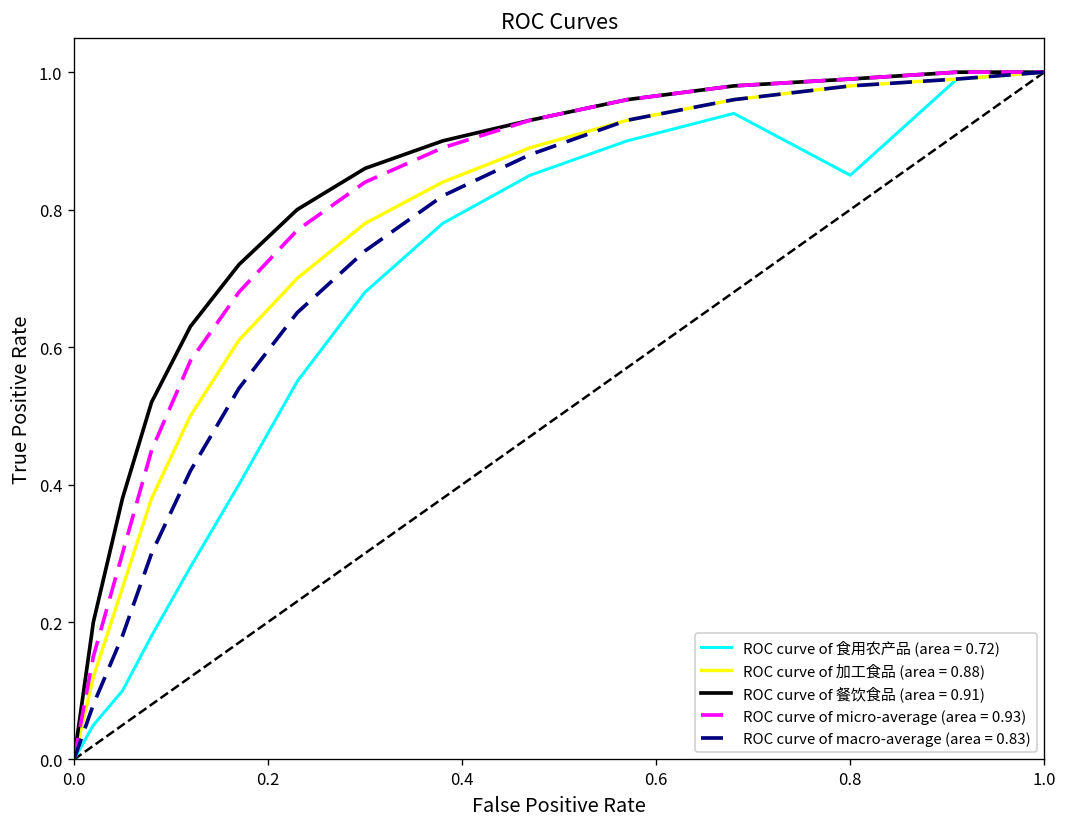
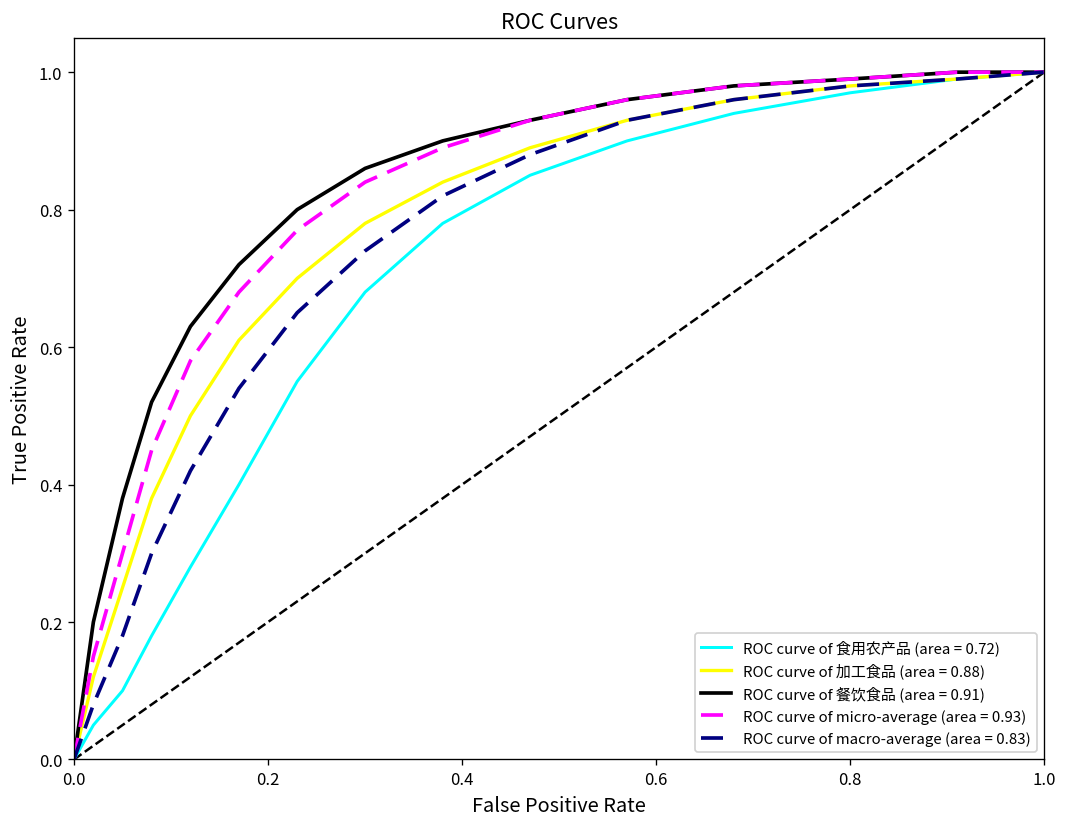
ROC curve of 食用农产品 (area = 0.72), 0.8: 0.85 -> 0.97
